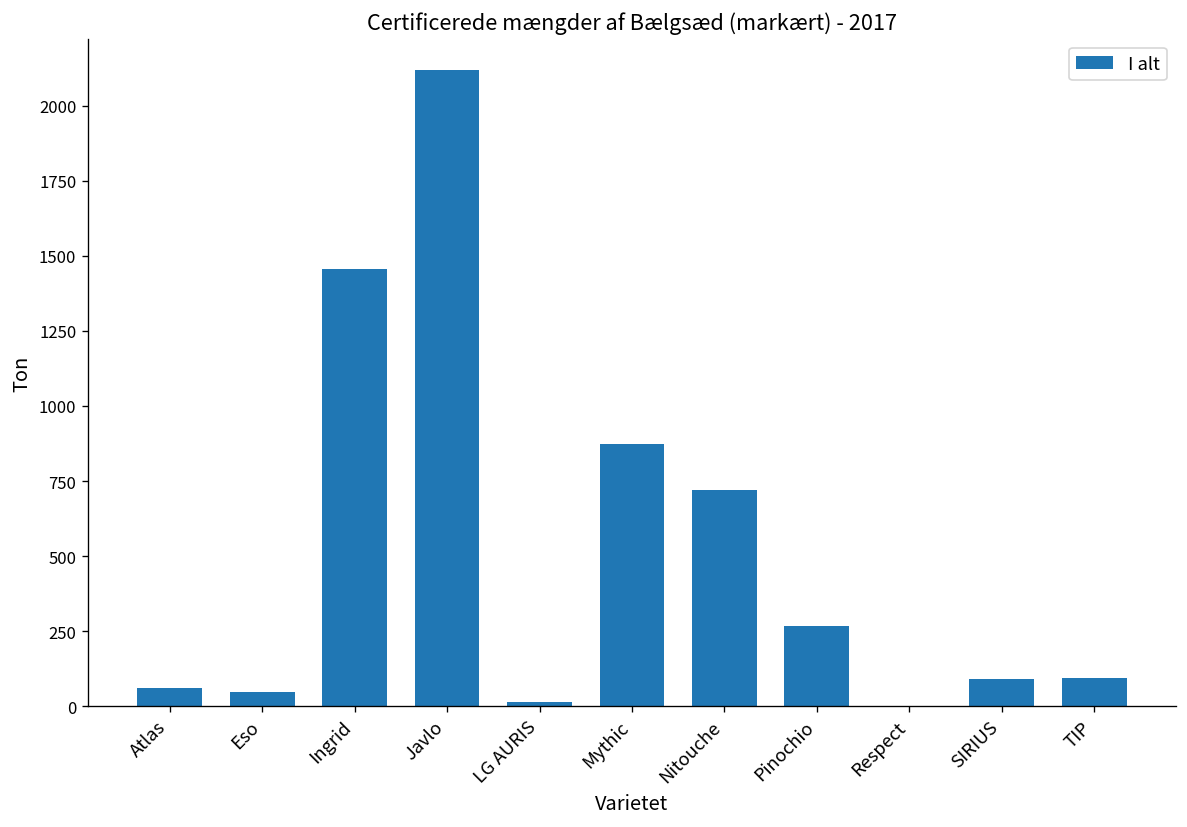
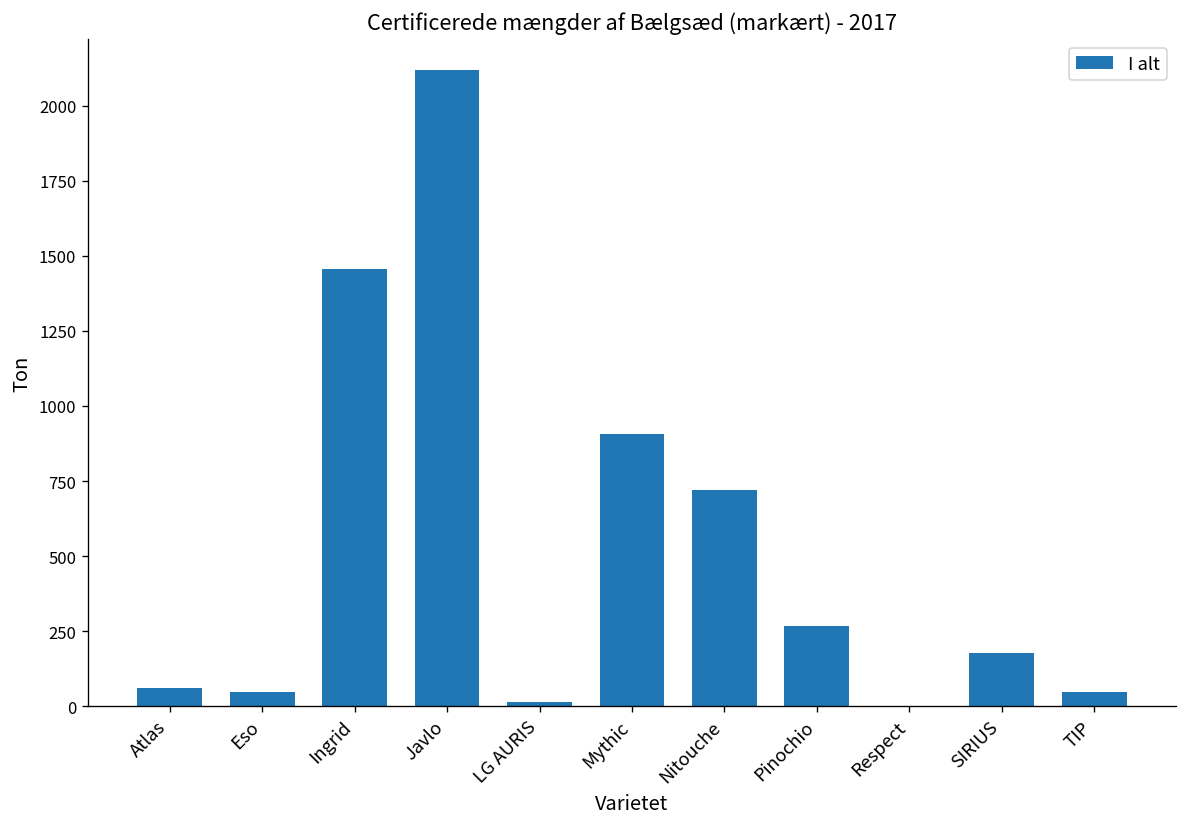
Mythic: 870 -> 910
SIRIUS: 90 -> 180
TIP: 90 -> 50
